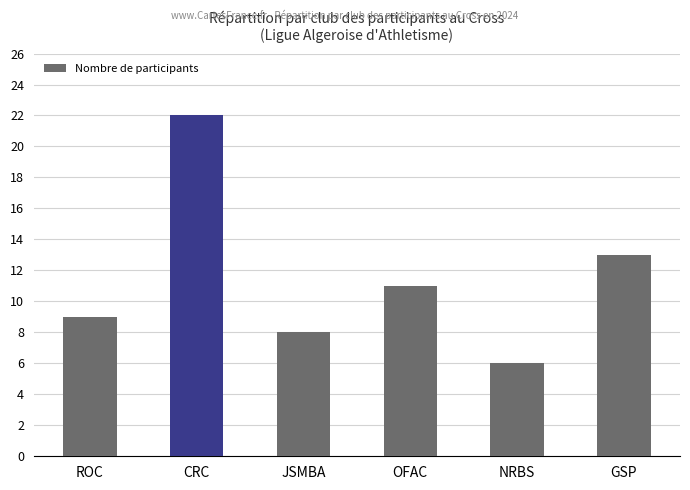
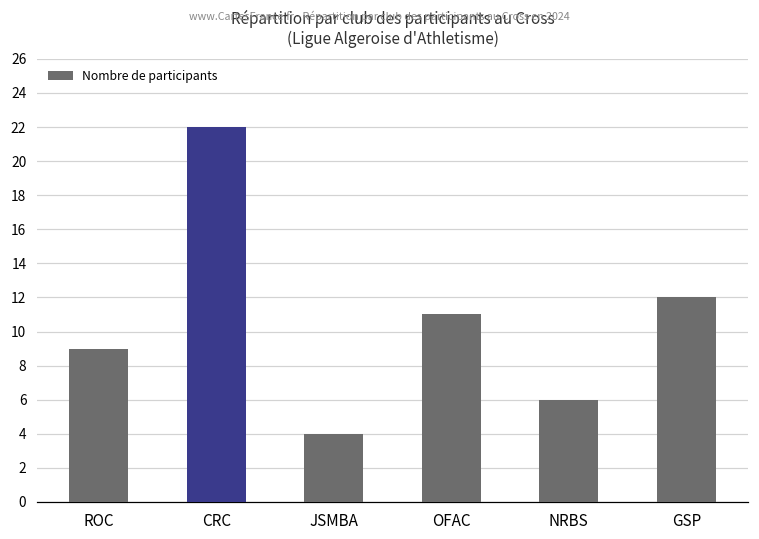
JSMBA: 8 -> 4
GSP: 13 -> 12
